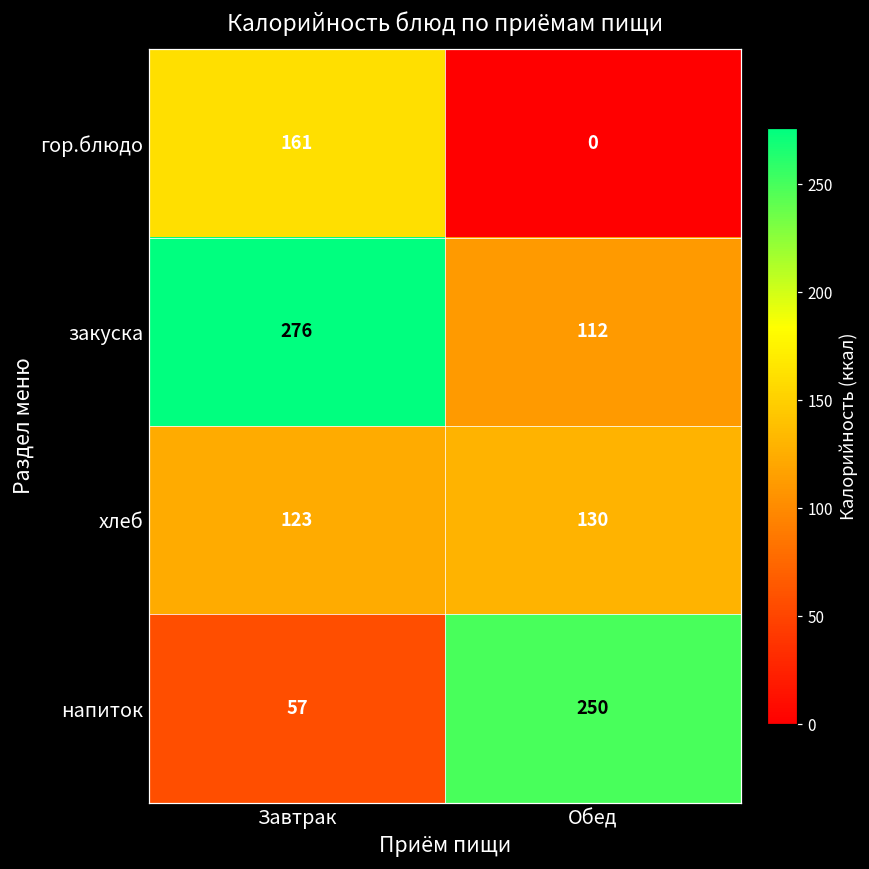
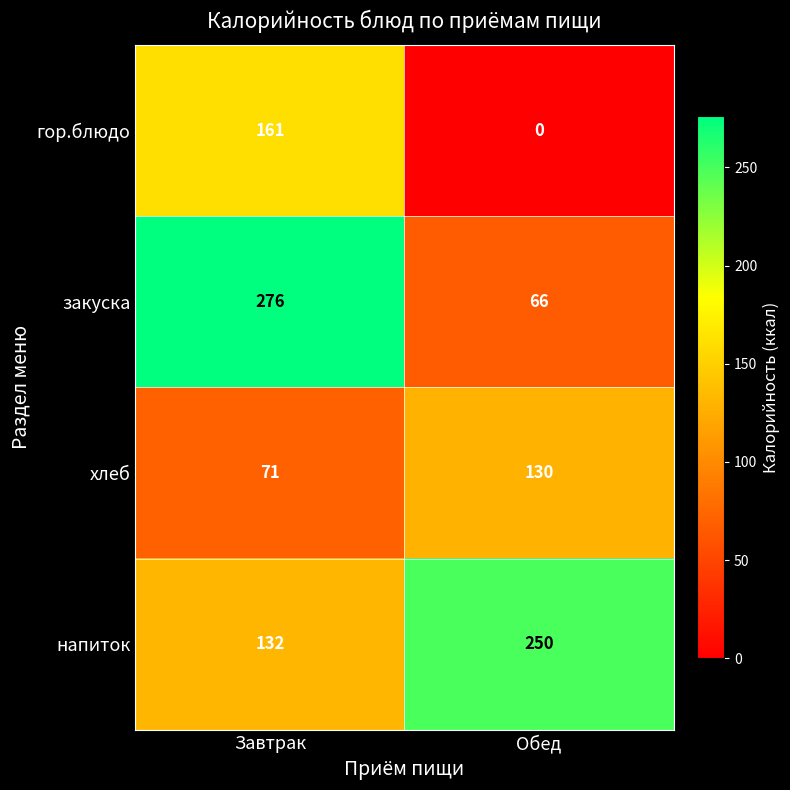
закуска, Обед: 112 -> 66
хлеб, Завтрак: 123 -> 71
напиток, Завтрак: 57 -> 132
